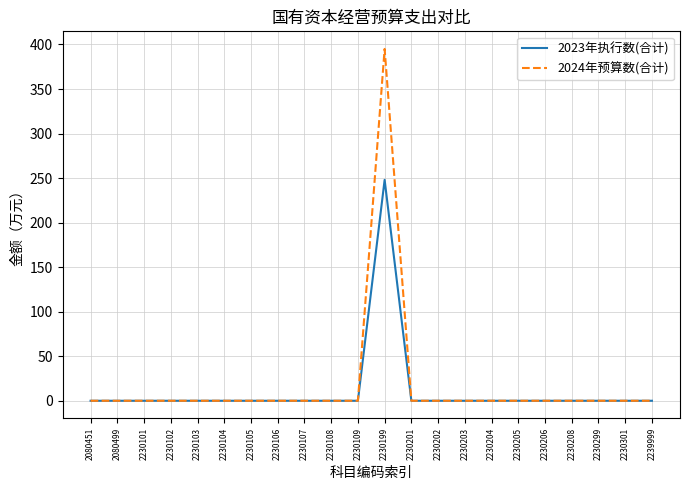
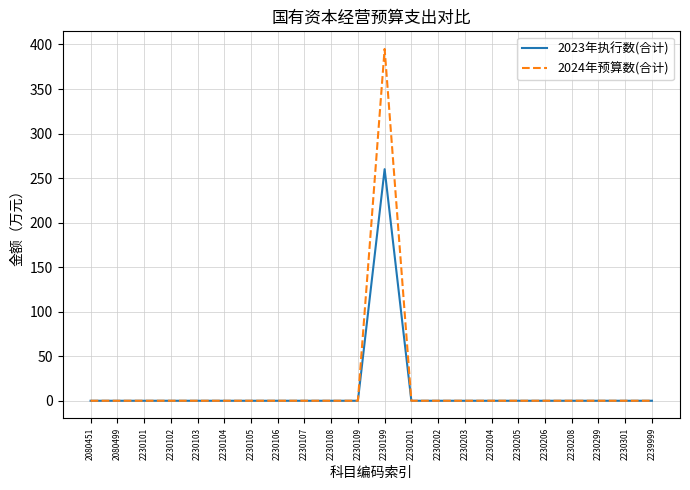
2023年执行数(合计), 2230199: 250 -> 260
